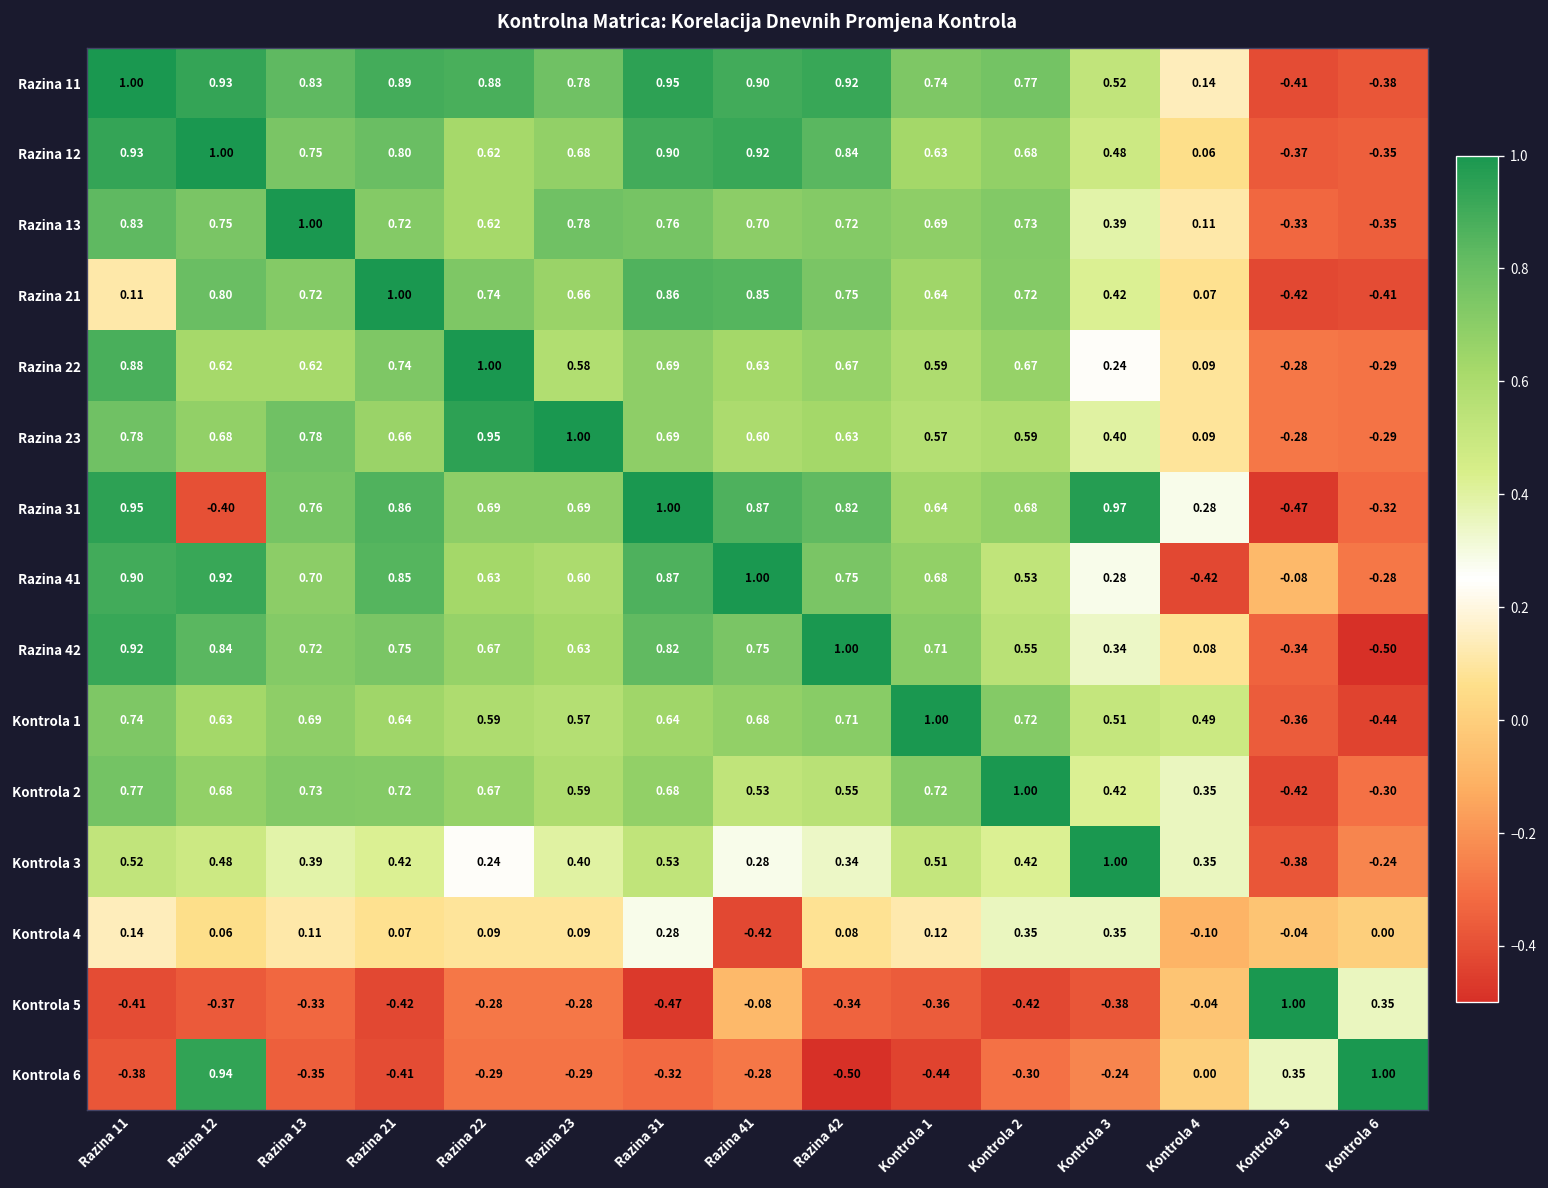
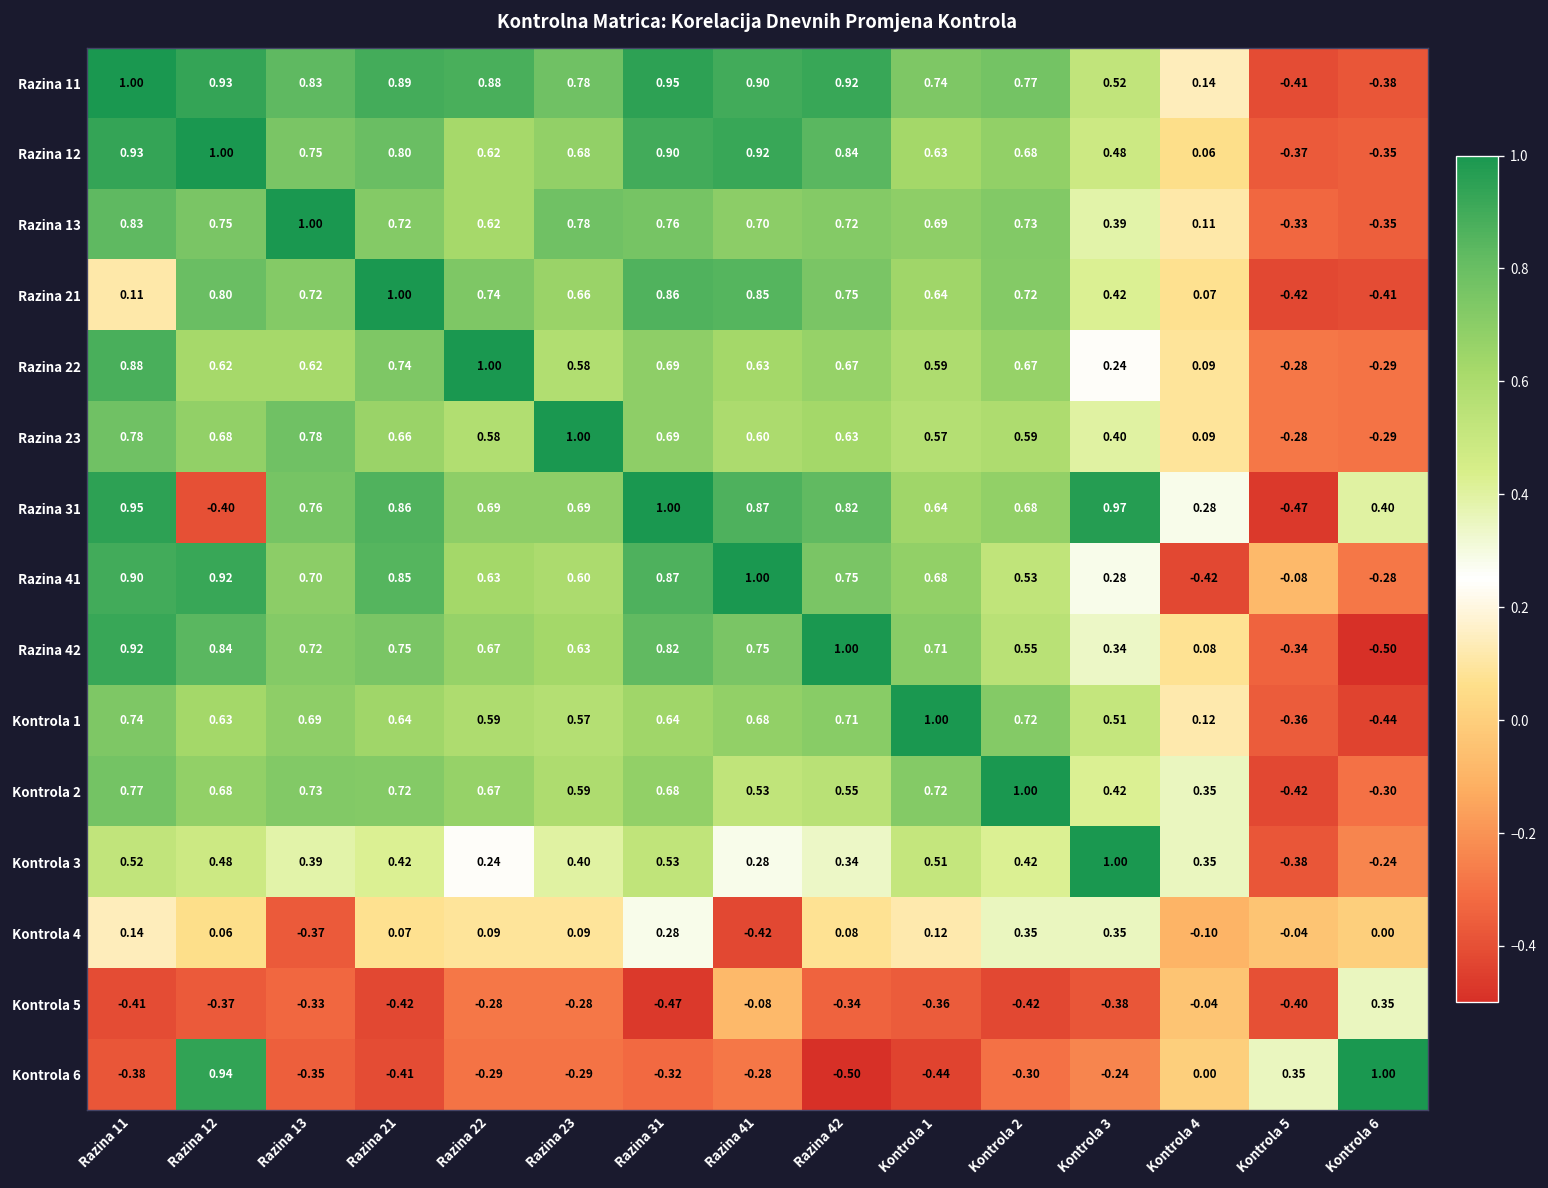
Razina 23, Razina 22: 0.95 -> 0.58
Razina 31, Kontrola 6: -0.32 -> 0.40
Kontrola 1, Kontrola 4: 0.49 -> 0.12
Kontrola 4, Razina 13: 0.11 -> -0.37
Kontrola 5, Kontrola 5: 1.00 -> -0.40
